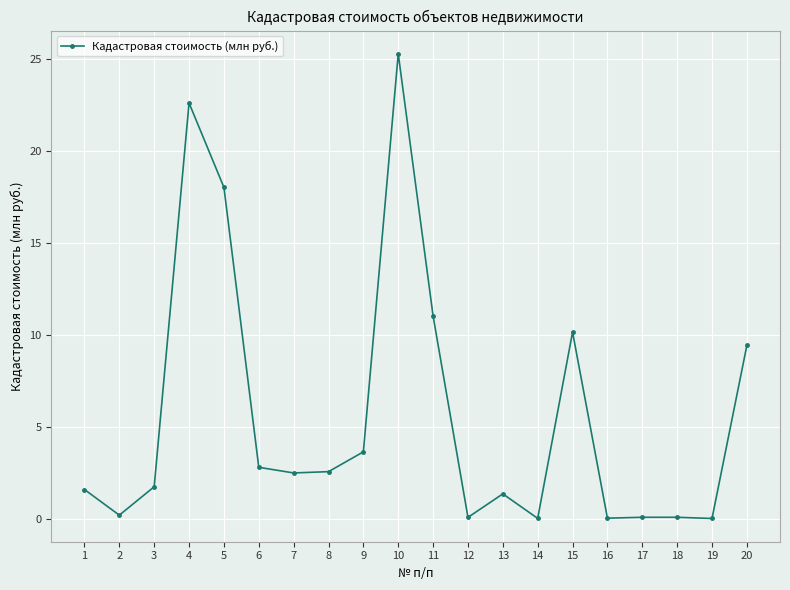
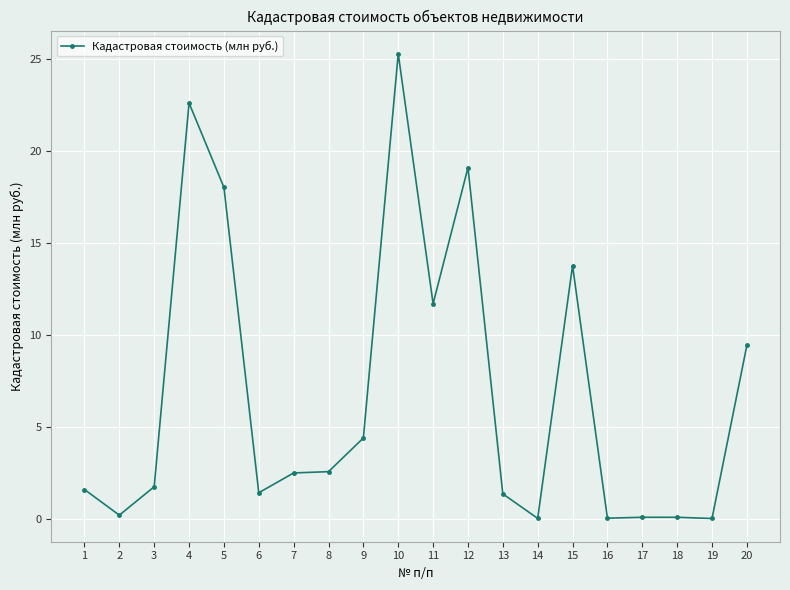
6: 2.8 -> 1.4
9: 3.7 -> 4.4
11: 11.0 -> 11.7
12: 0.1 -> 19.1
15: 10.2 -> 13.8
